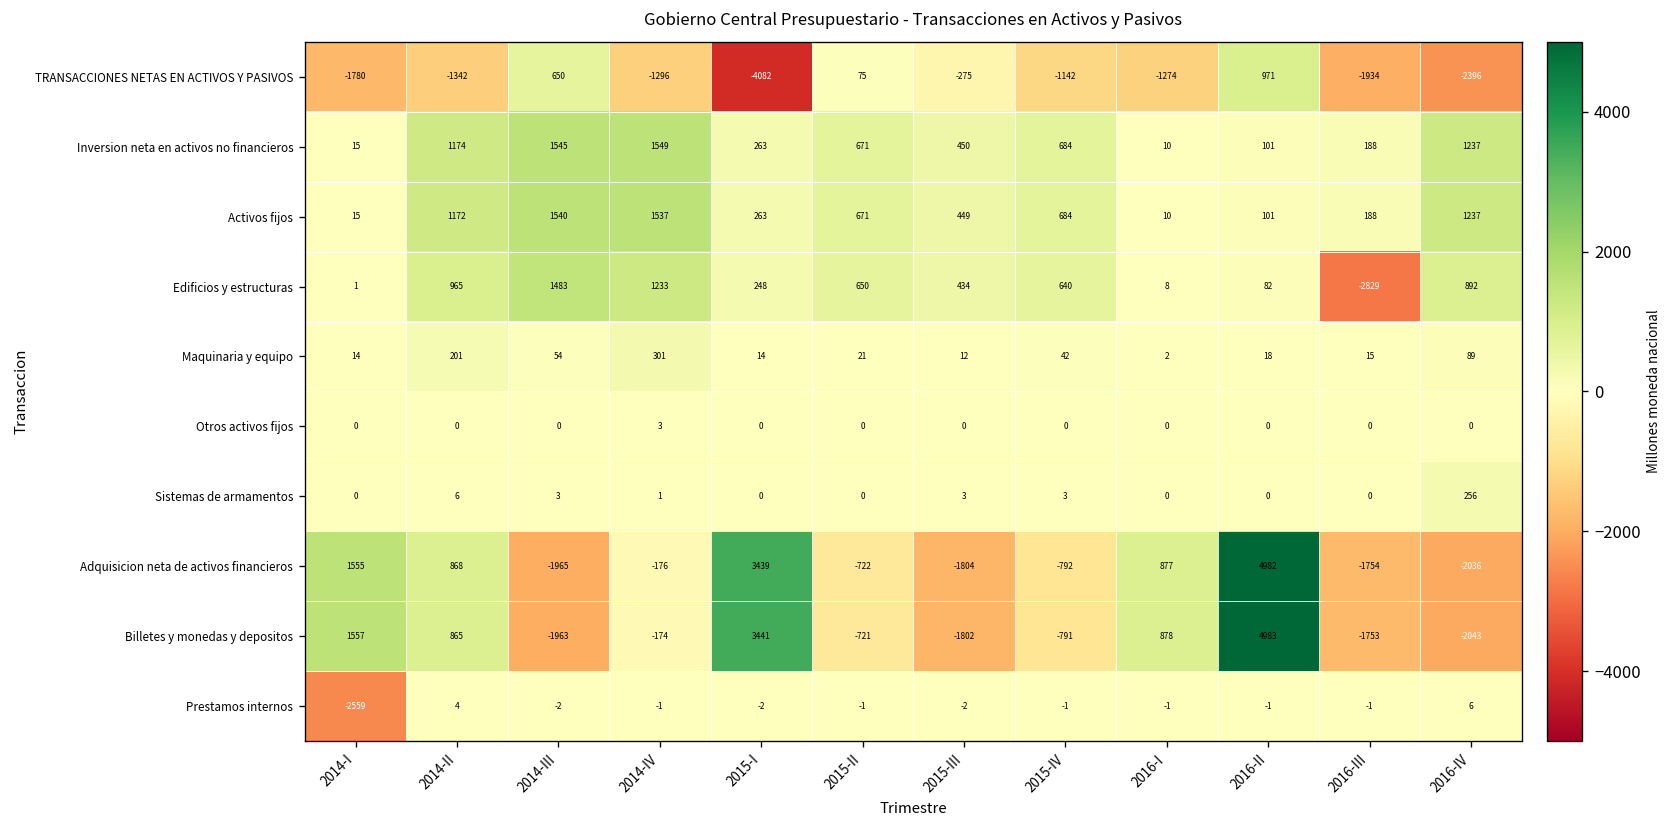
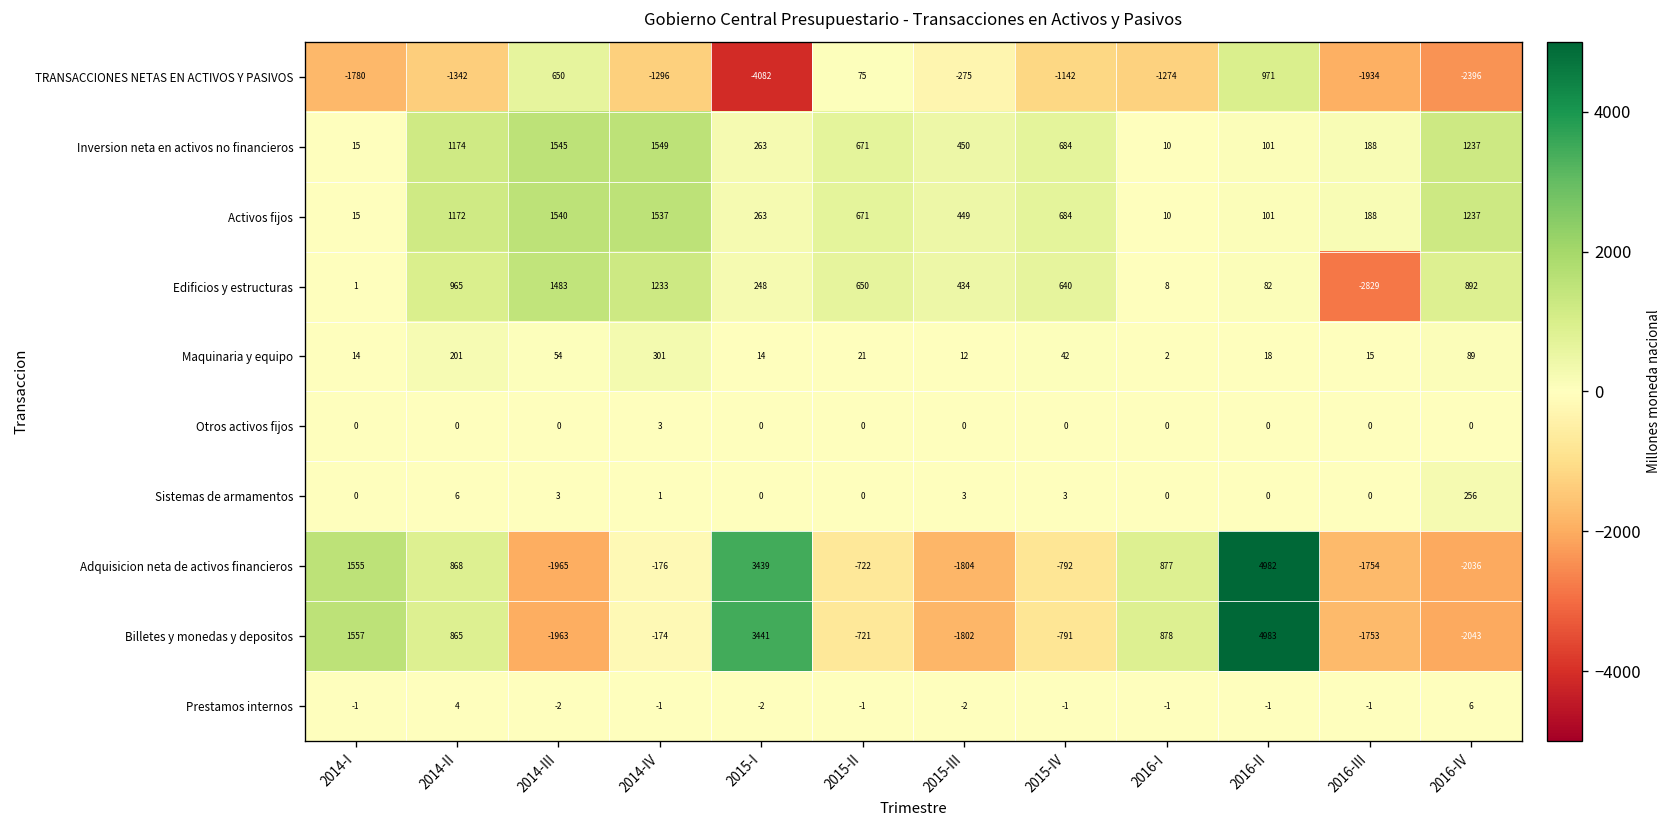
Prestamos internos, 2014-I: -2559 -> -1
